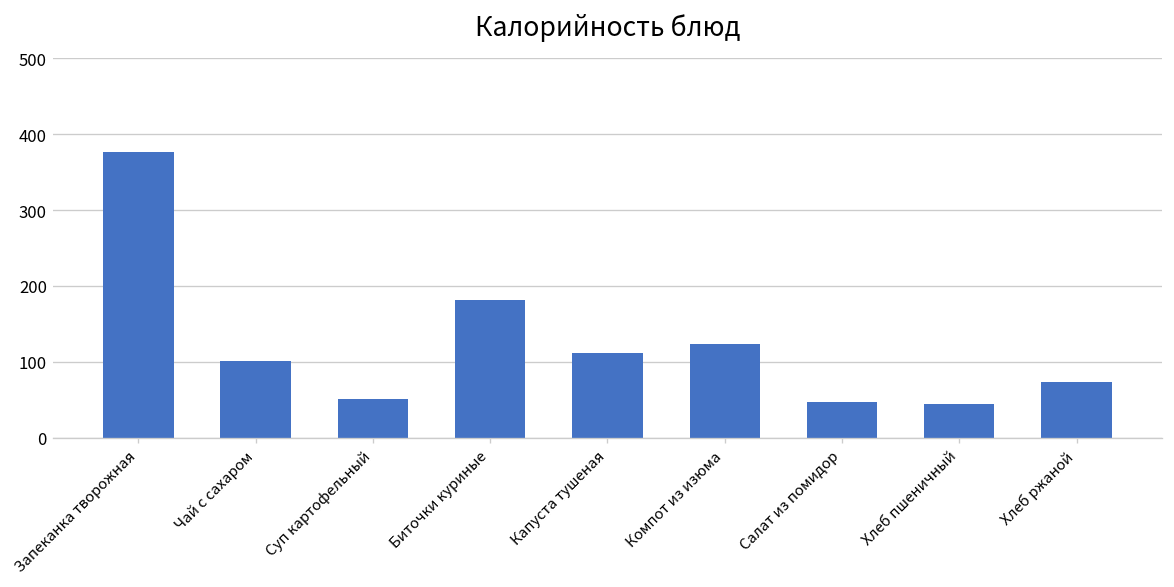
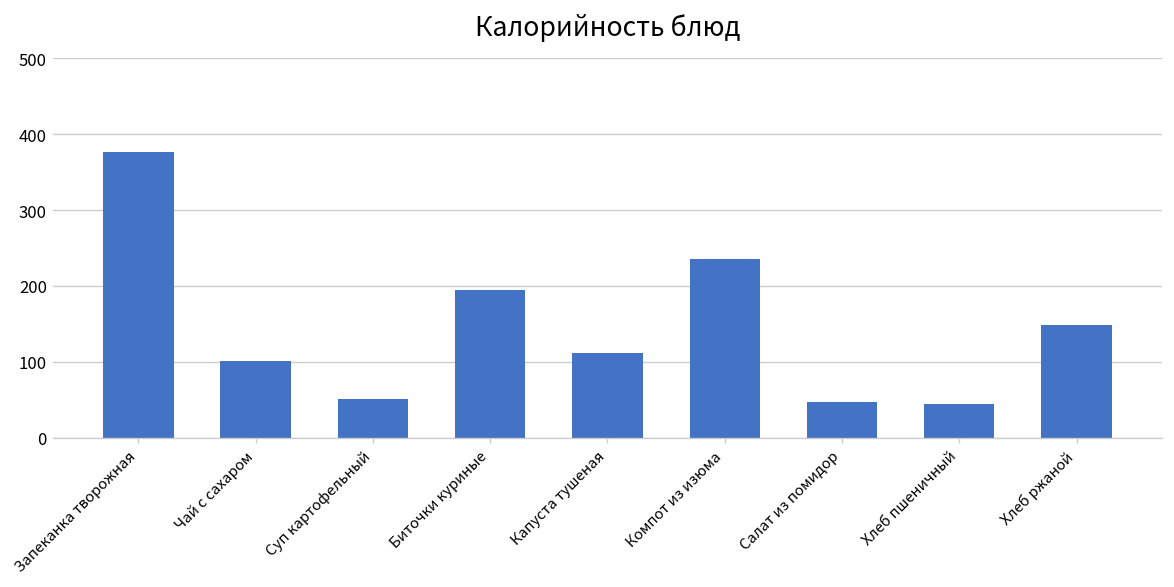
Биточки куриные: 180 -> 200
Компот из изюма: 120 -> 240
Хлеб ржаной: 70 -> 150
